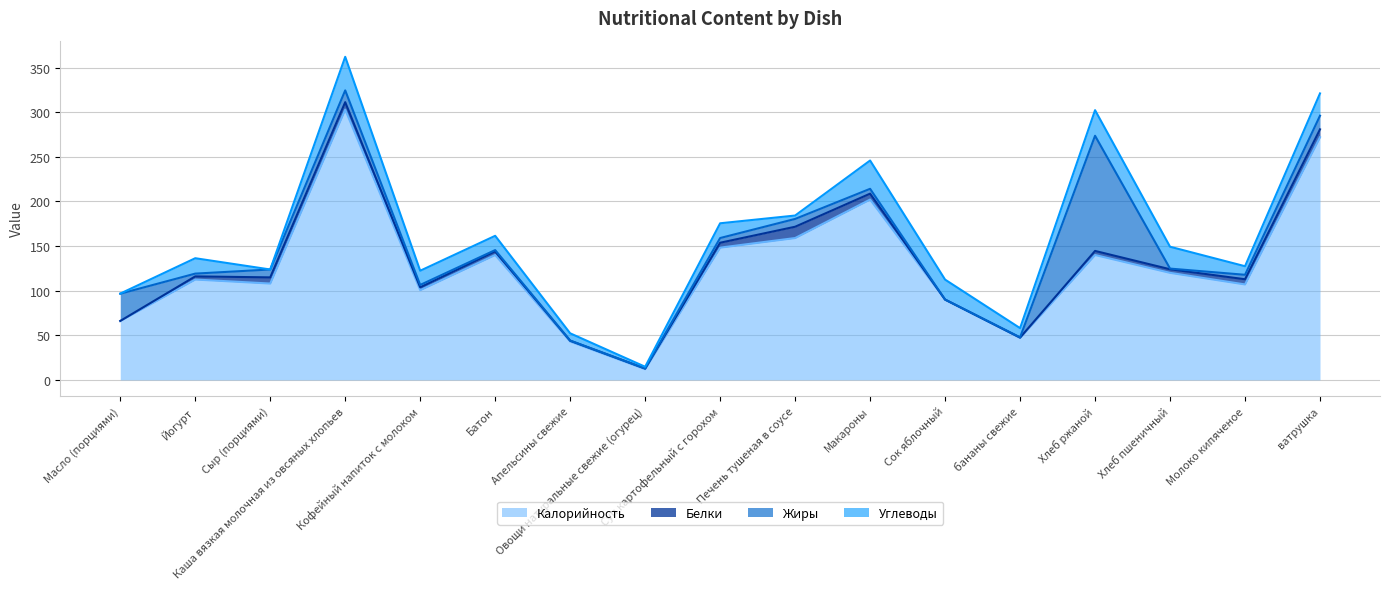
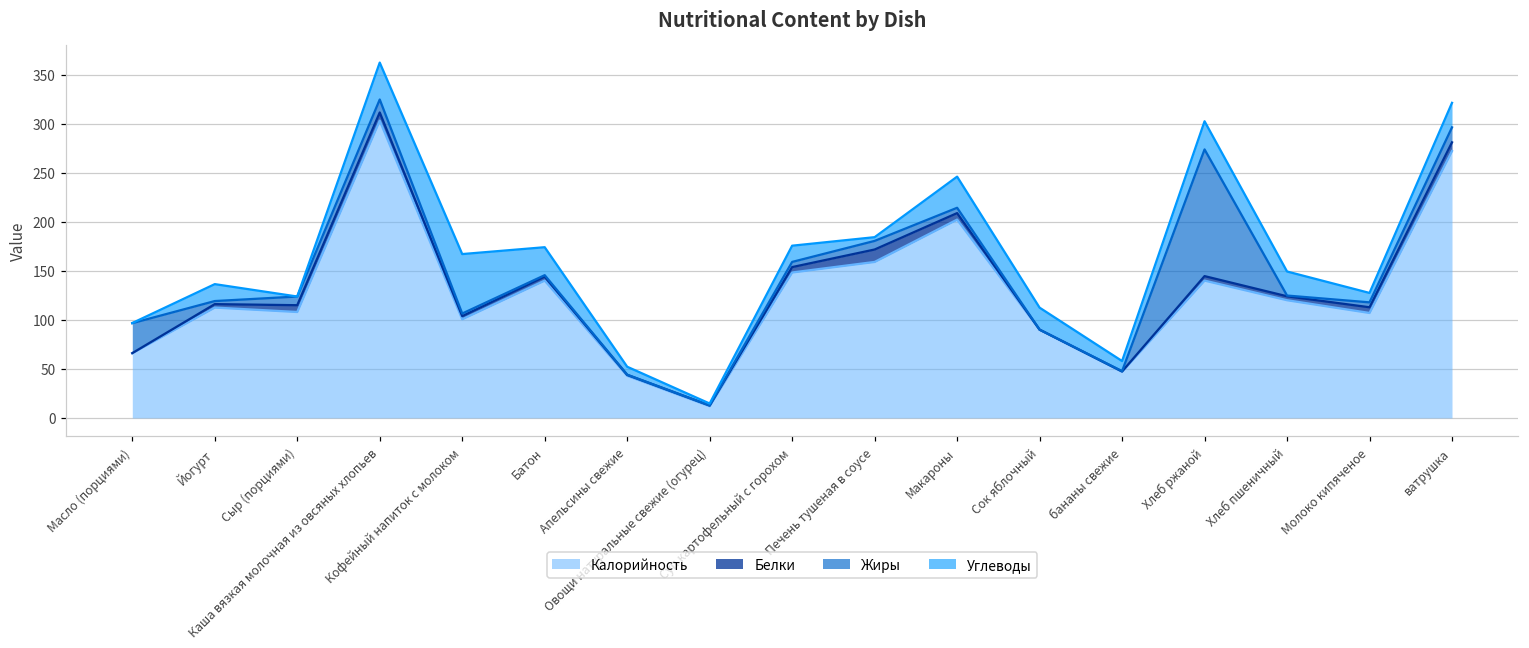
Углеводы, Кофейный напиток с молоком: 20 -> 60
Углеводы, Батон: 20 -> 30
